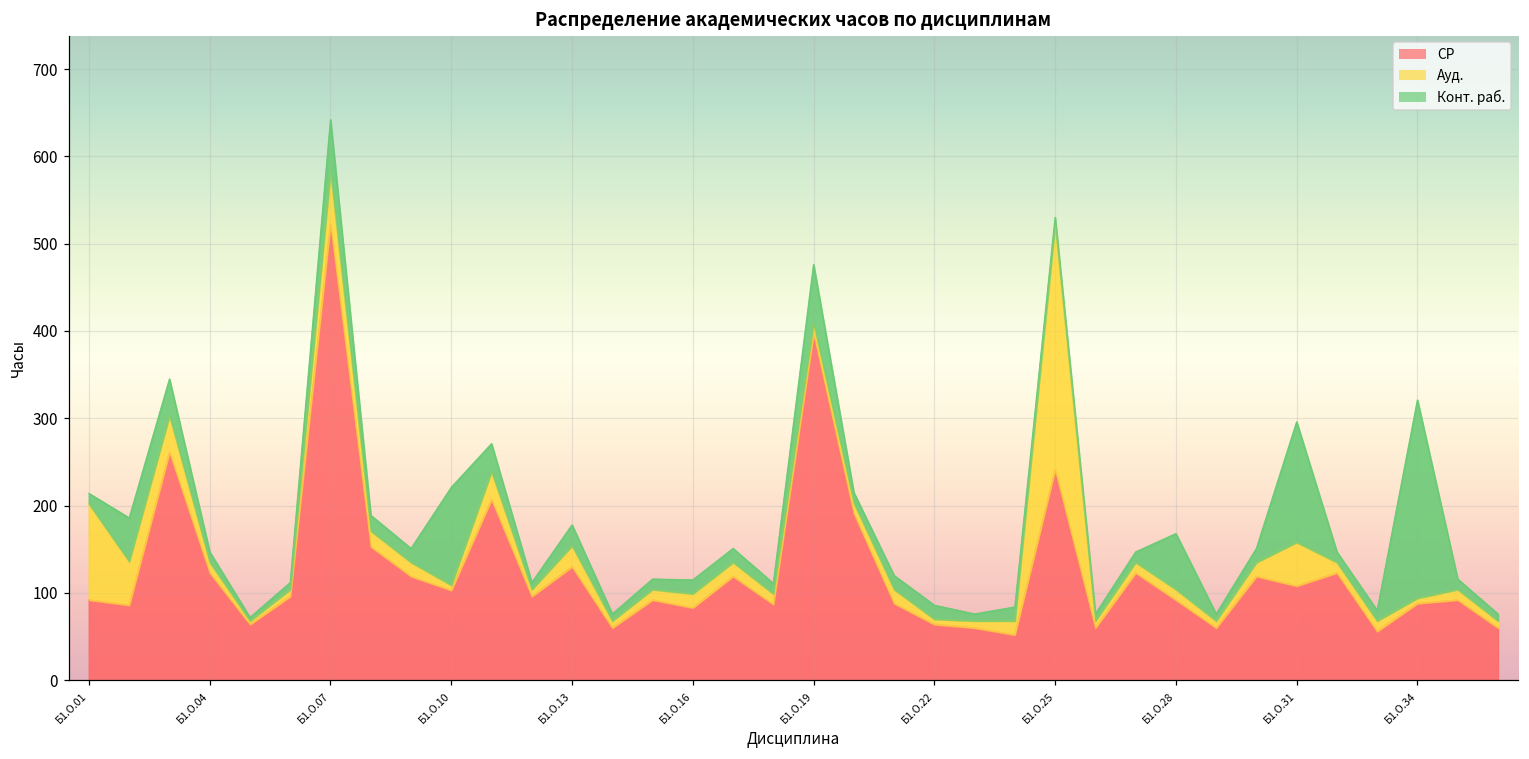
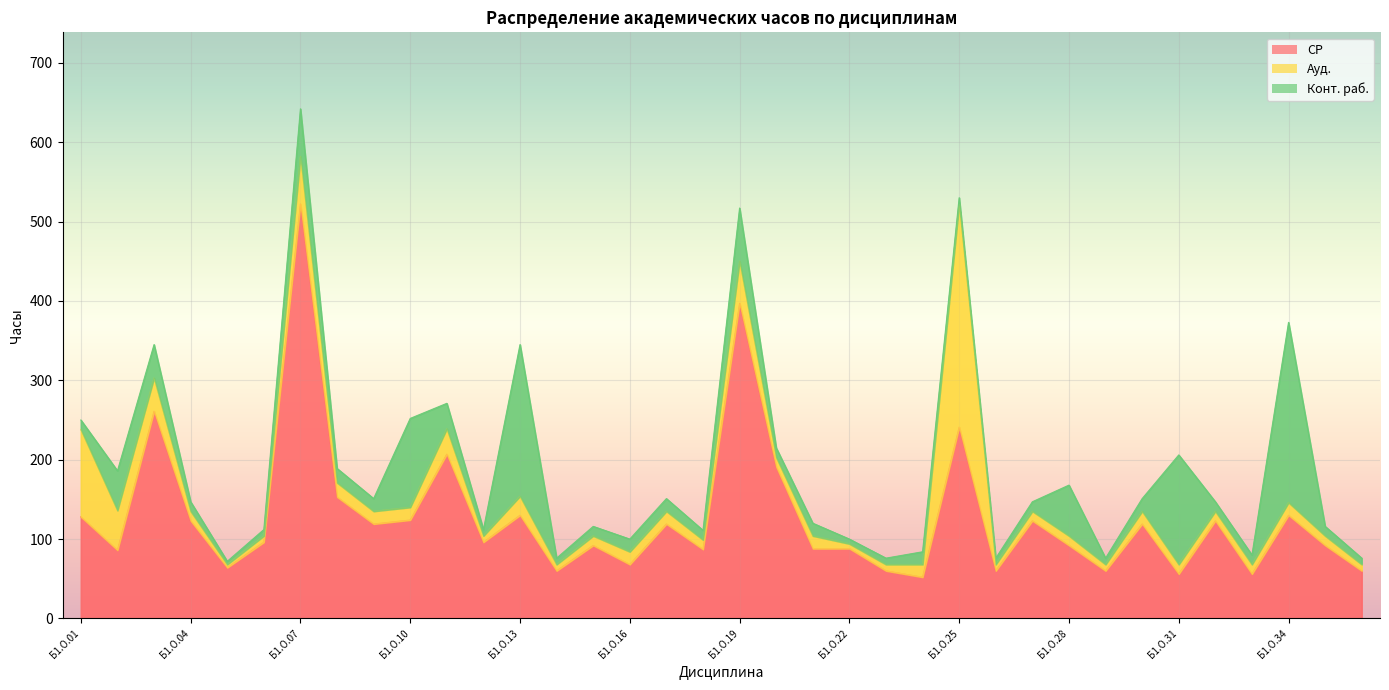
СР, Б1.О.01: 90 -> 130
СР, Б1.О.10: 100 -> 120
Ауд., Б1.О.10: 10 -> 20
Конт. раб., Б1.О.13: 20 -> 190
СР, Б1.О.16: 80 -> 70
Ауд., Б1.О.19: 10 -> 50
СР, Б1.О.22: 60 -> 90
Конт. раб., Б1.О.22: 20 -> 10
СР, Б1.О.31: 110 -> 60
Ауд., Б1.О.31: 50 -> 10
СР, Б1.О.34: 90 -> 130
Ауд., Б1.О.34: 10 -> 20
